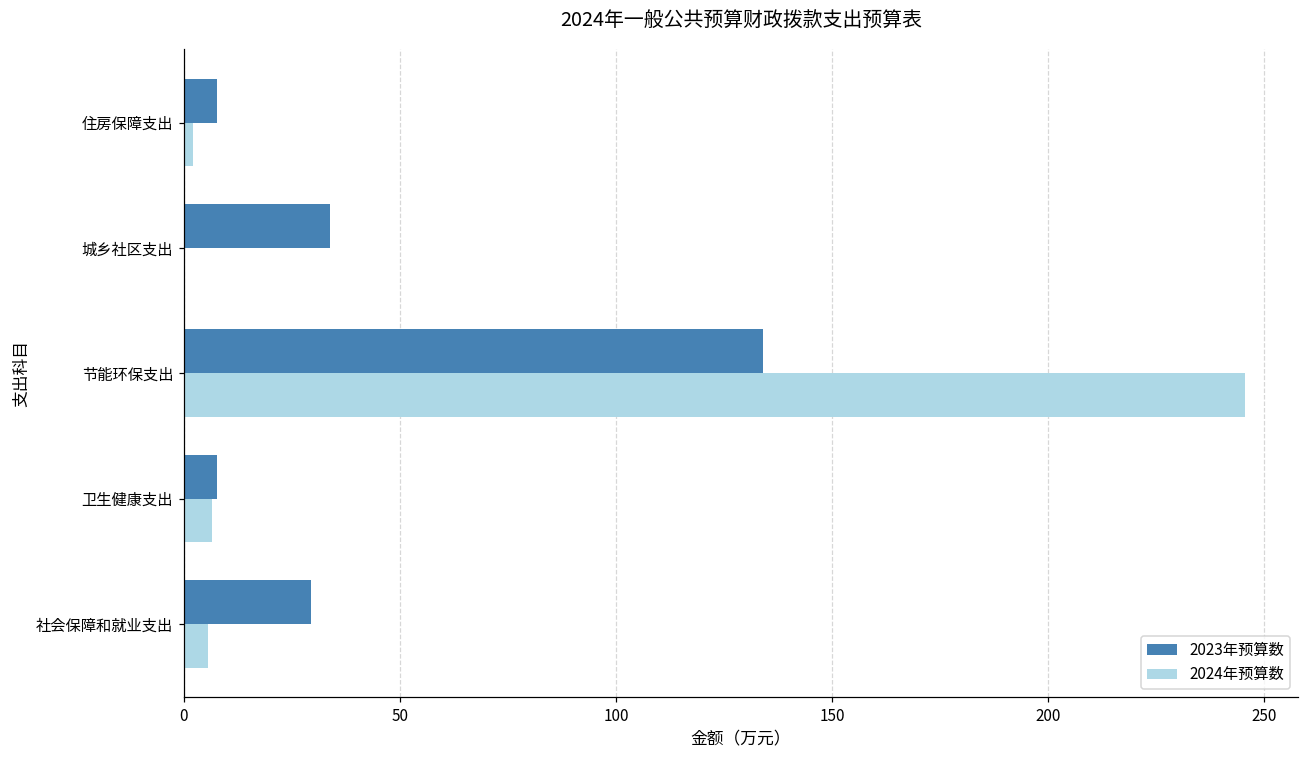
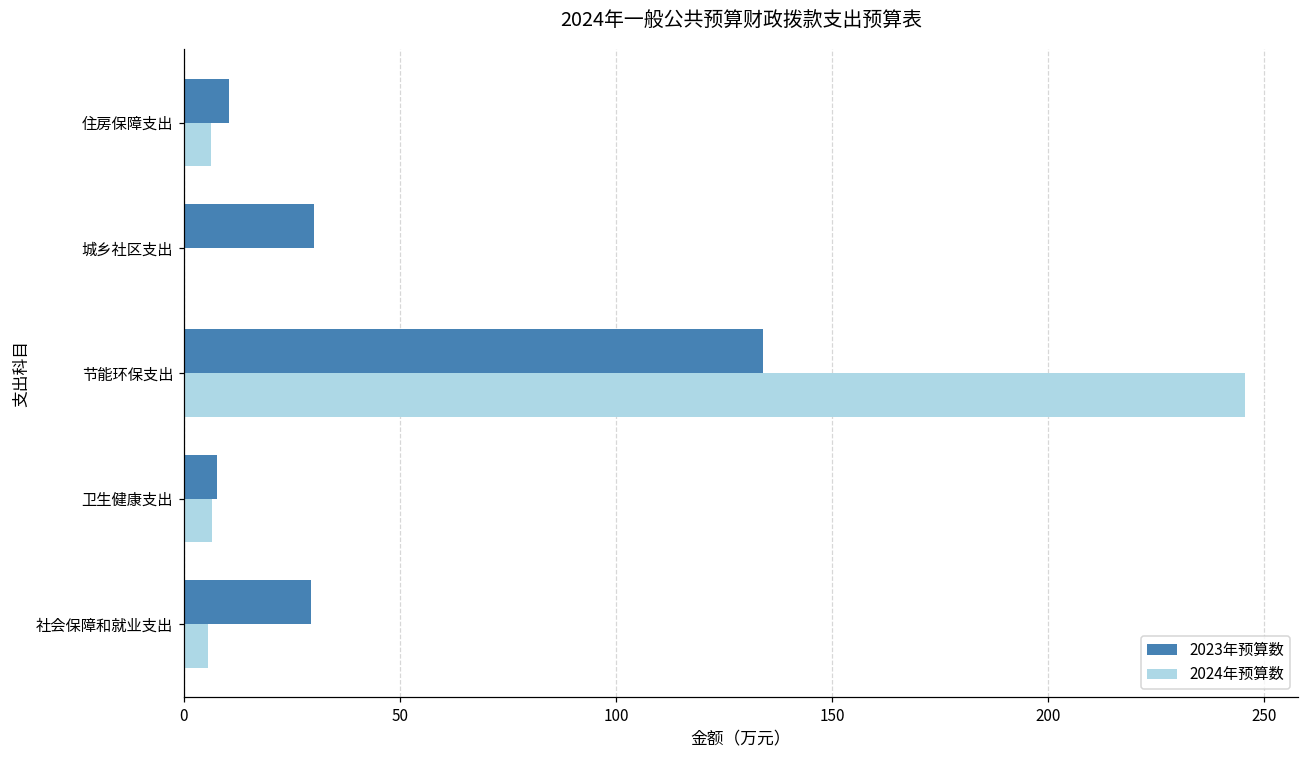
2023年预算数, 住房保障支出: 8 -> 10
2024年预算数, 住房保障支出: 2 -> 6
2023年预算数, 城乡社区支出: 34 -> 30
